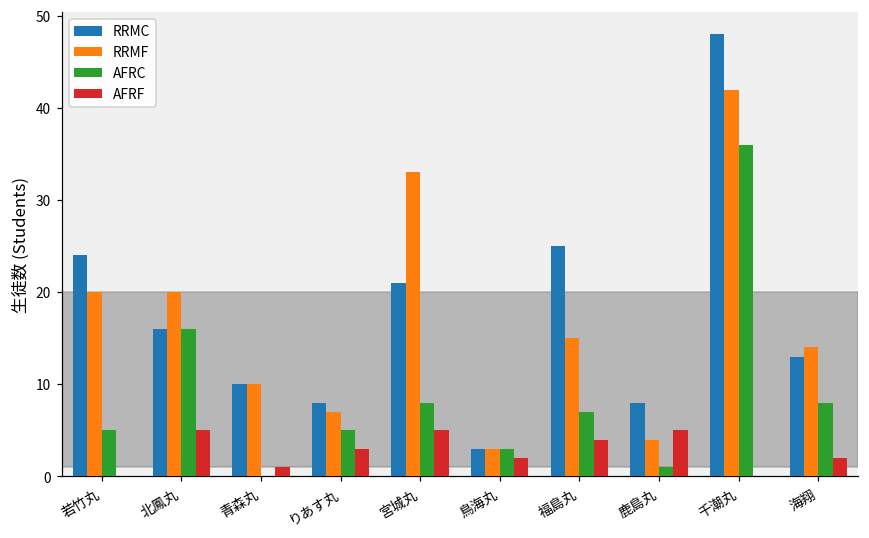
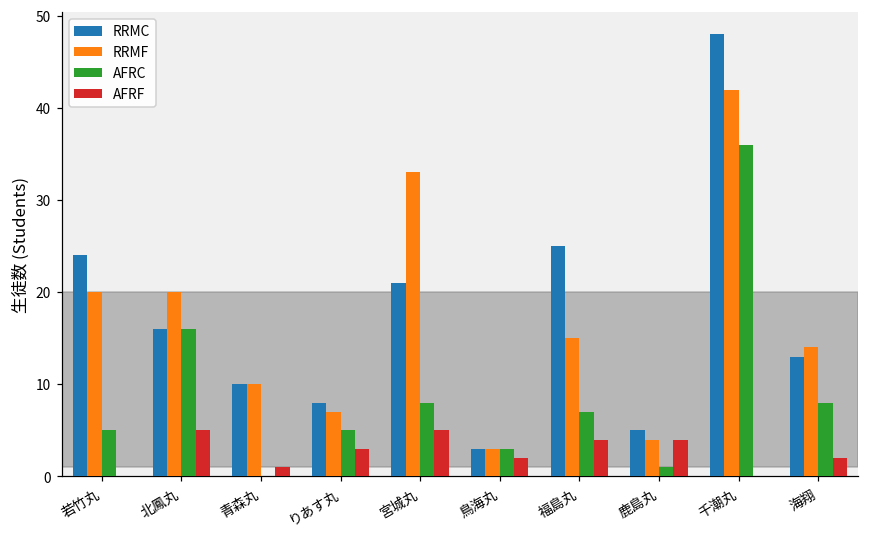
RRMC, 鹿島丸: 8 -> 5
AFRF, 鹿島丸: 5 -> 4
